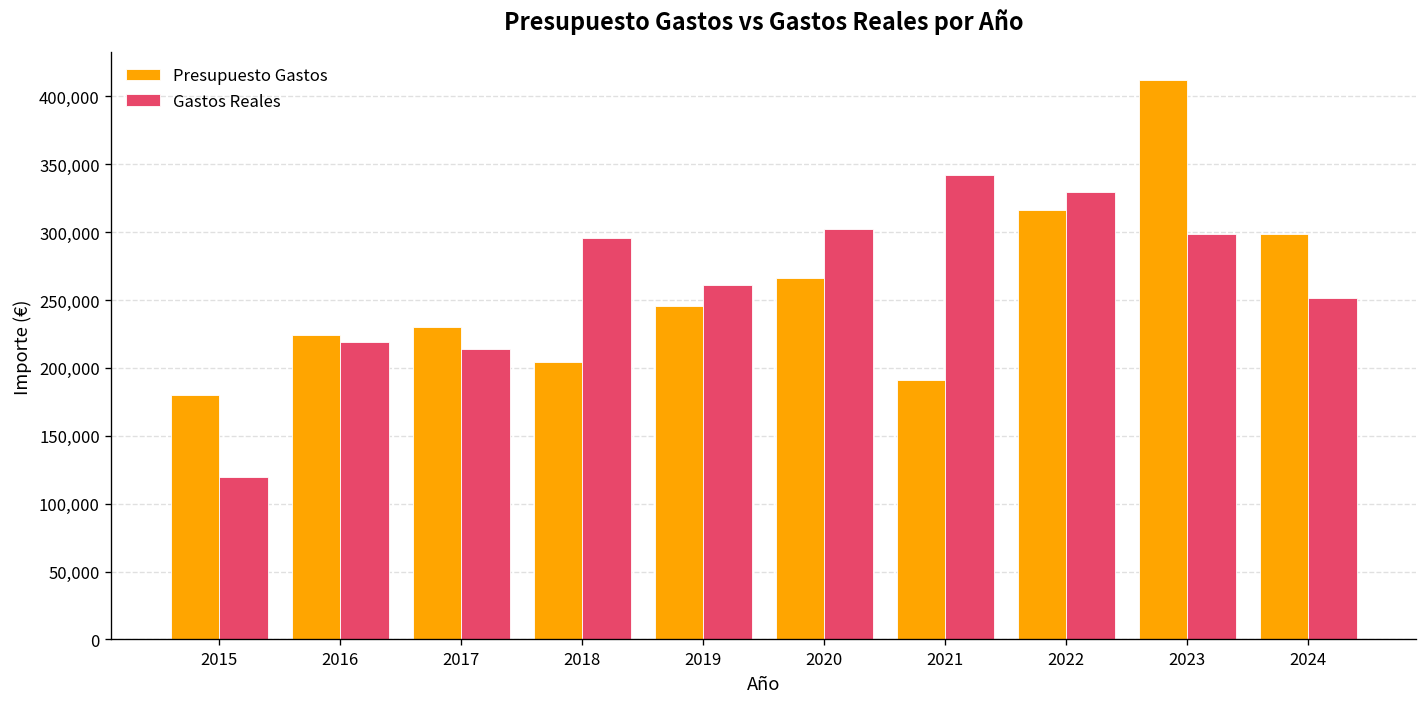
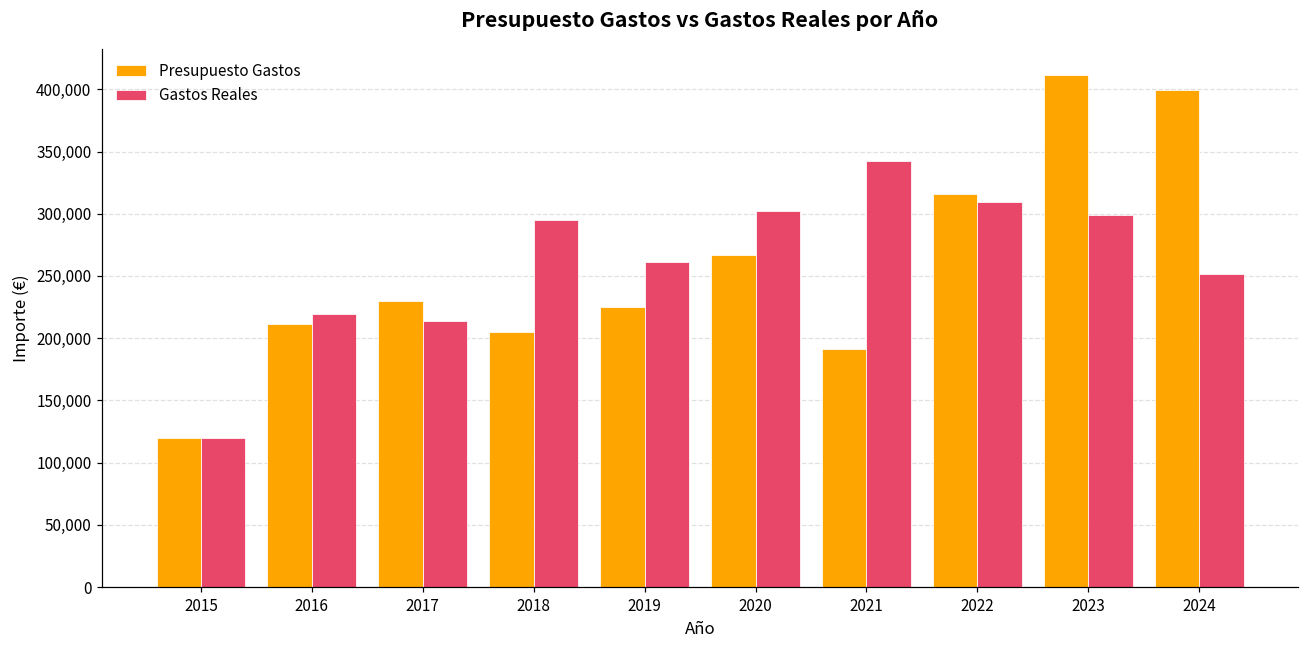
Presupuesto Gastos, 2015: 180,000 -> 120,000
Presupuesto Gastos, 2016: 224,000 -> 211,000
Presupuesto Gastos, 2019: 246,000 -> 225,000
Gastos Reales, 2022: 330,000 -> 310,000
Presupuesto Gastos, 2024: 299,000 -> 399,000
